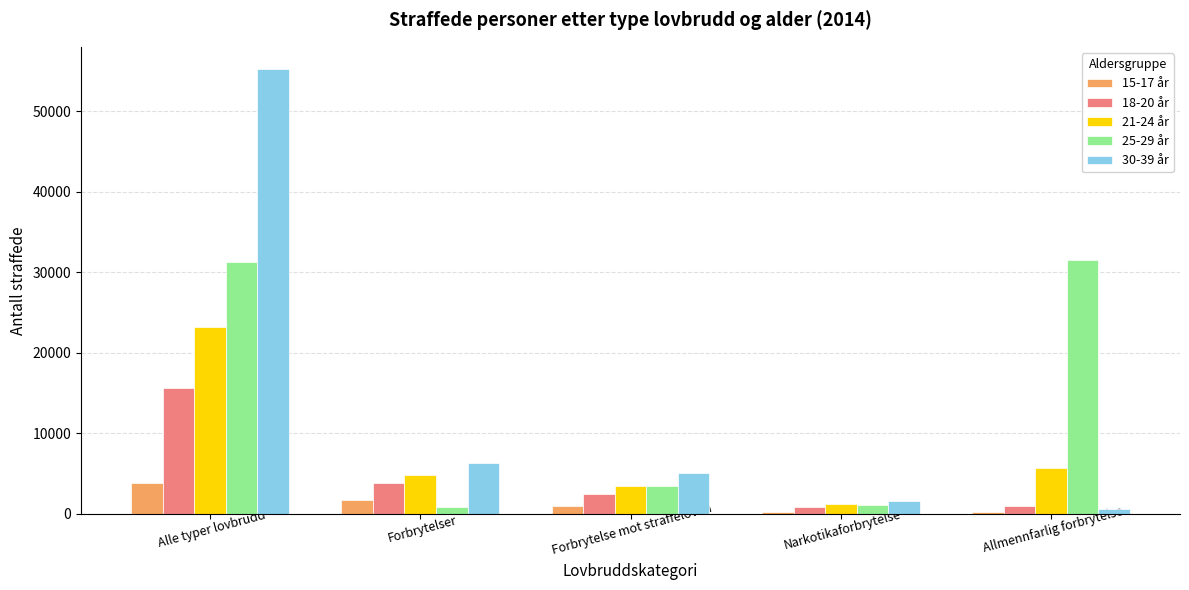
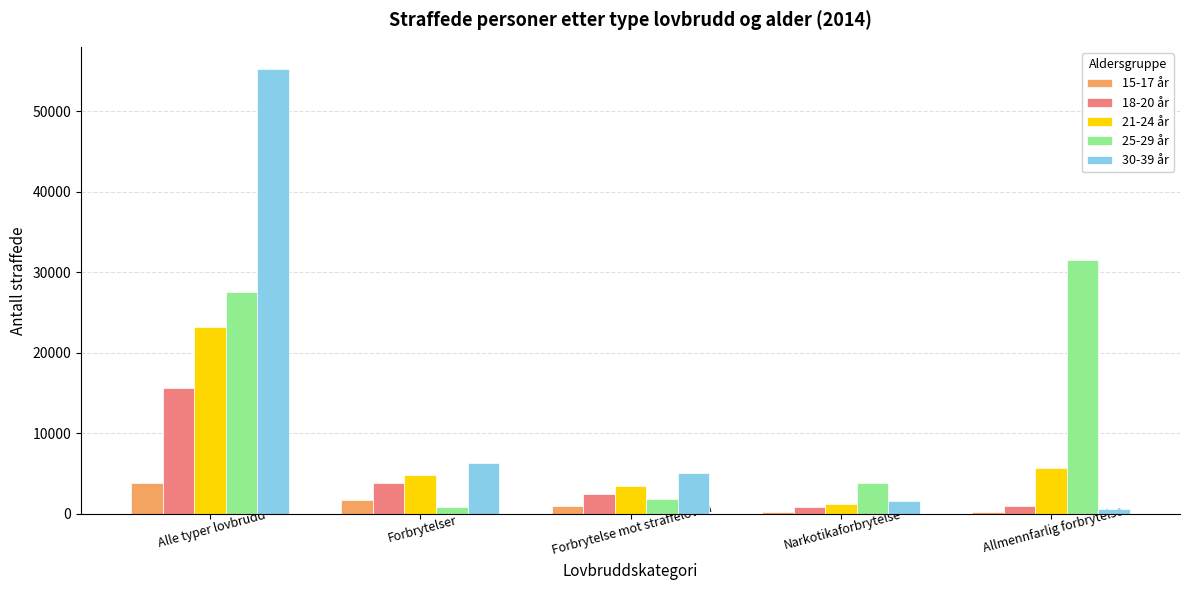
25-29 år, Alle typer lovbrudd: 31000 -> 27000
25-29 år, Forbrytelse mot straffeloven: 3000 -> 2000
25-29 år, Narkotikaforbrytelse: 1000 -> 4000
